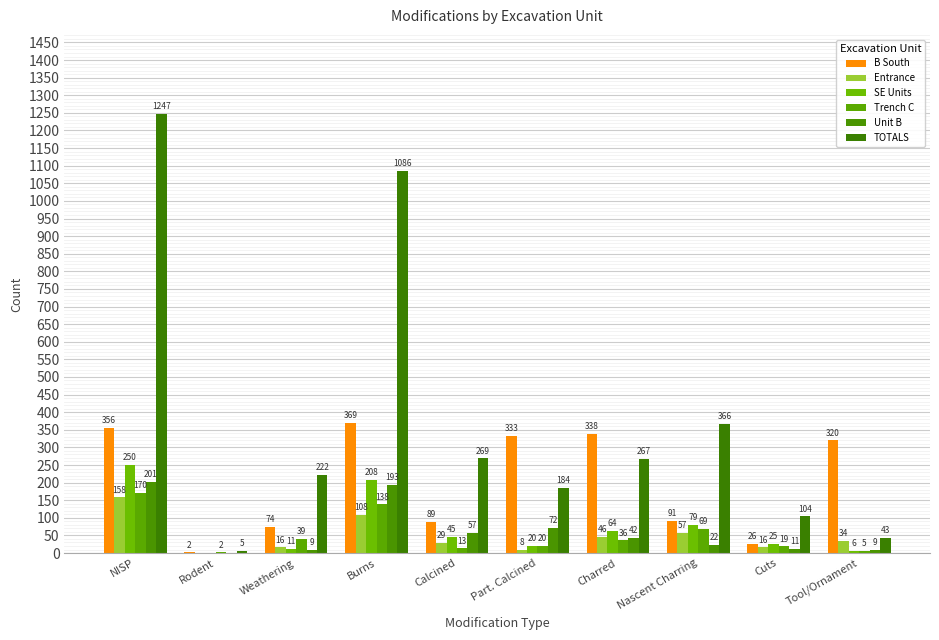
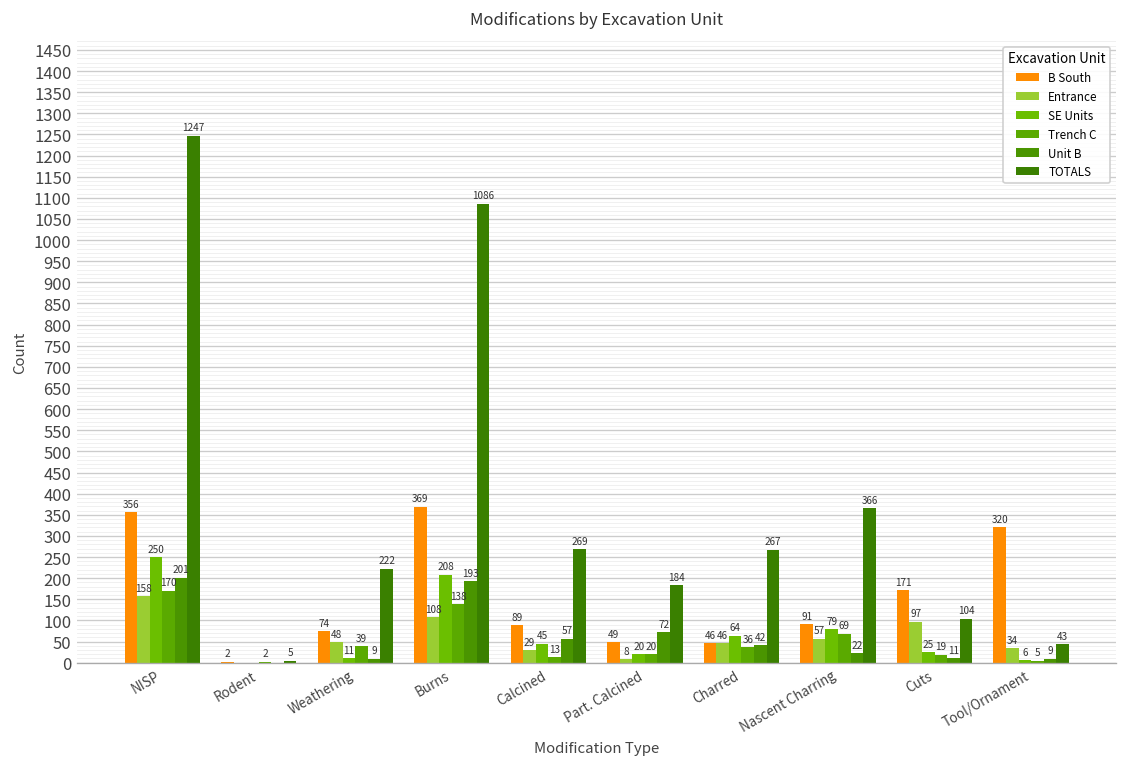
Entrance, Weathering: 16 -> 48
B South, Part. Calcined: 333 -> 49
B South, Charred: 338 -> 46
B South, Cuts: 26 -> 171
Entrance, Cuts: 16 -> 97
